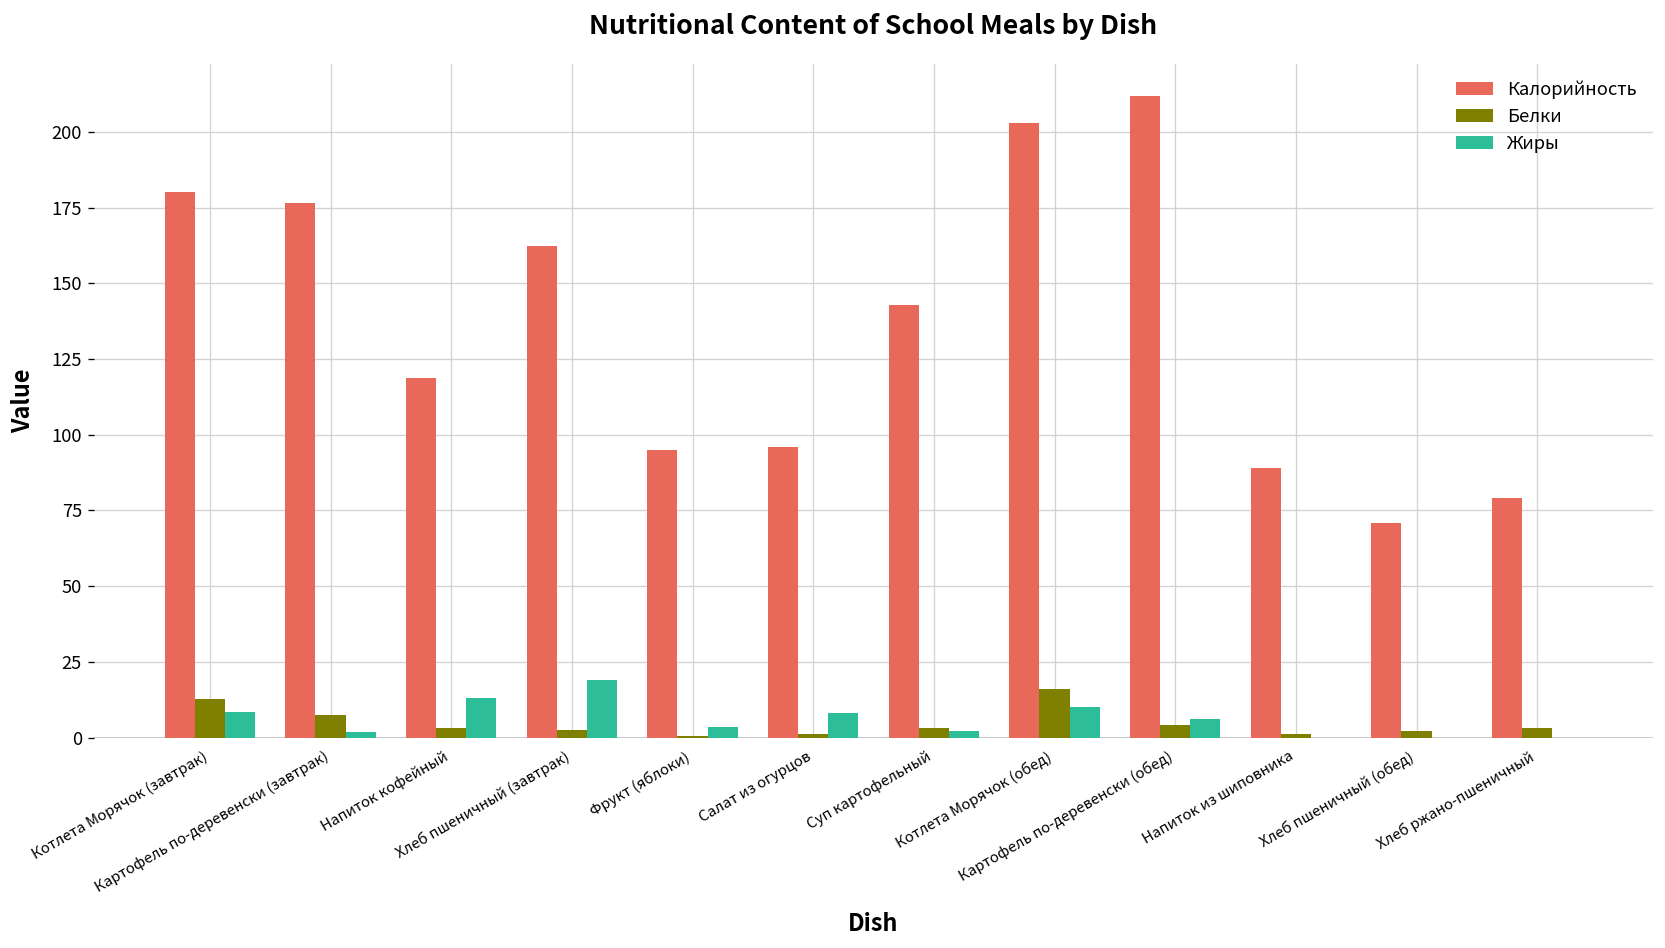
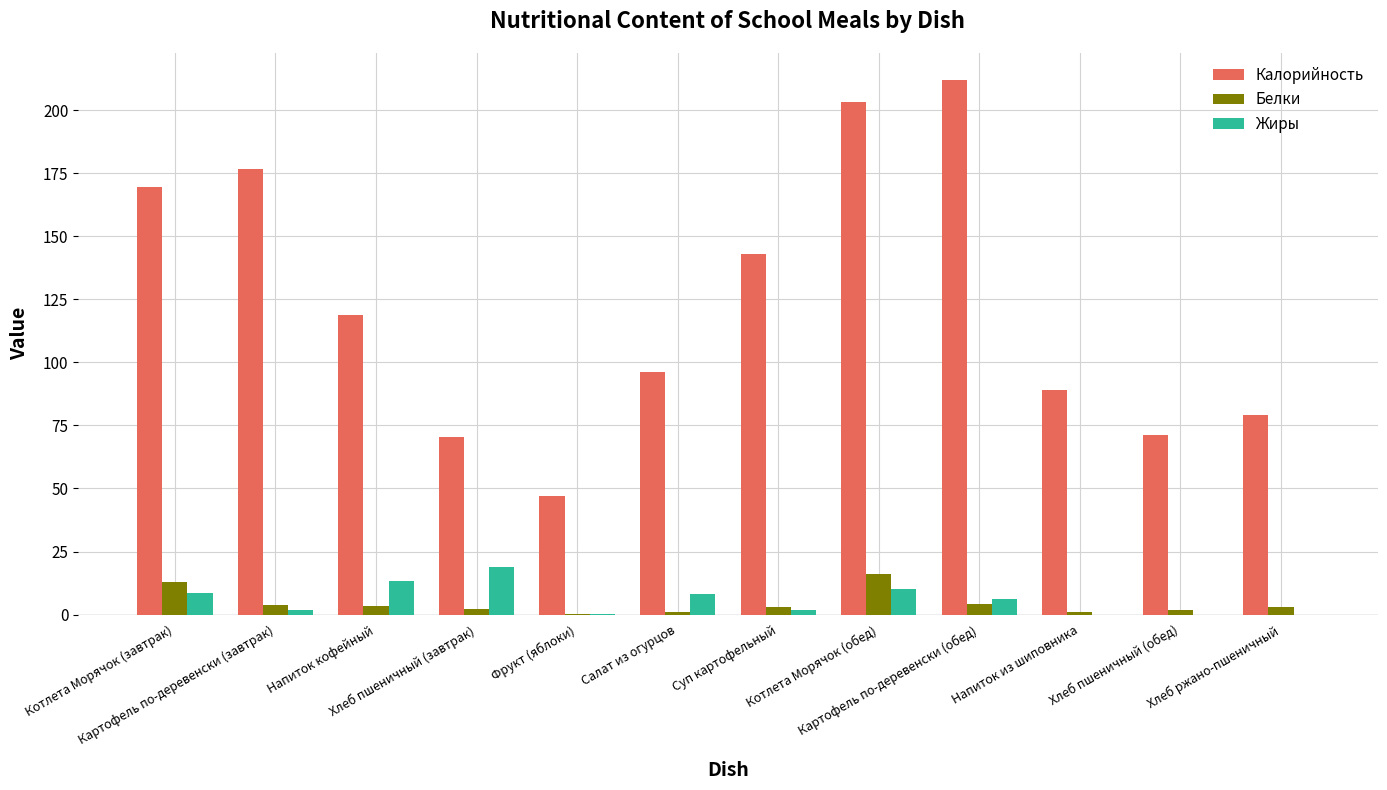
Калорийность, Котлета Морячок (завтрак): 180 -> 169
Белки, Картофель по-деревенски (завтрак): 8 -> 4
Калорийность, Хлеб пшеничный (завтрак): 163 -> 71
Калорийность, Фрукт (яблоки): 95 -> 47
Жиры, Фрукт (яблоки): 4 -> 0
